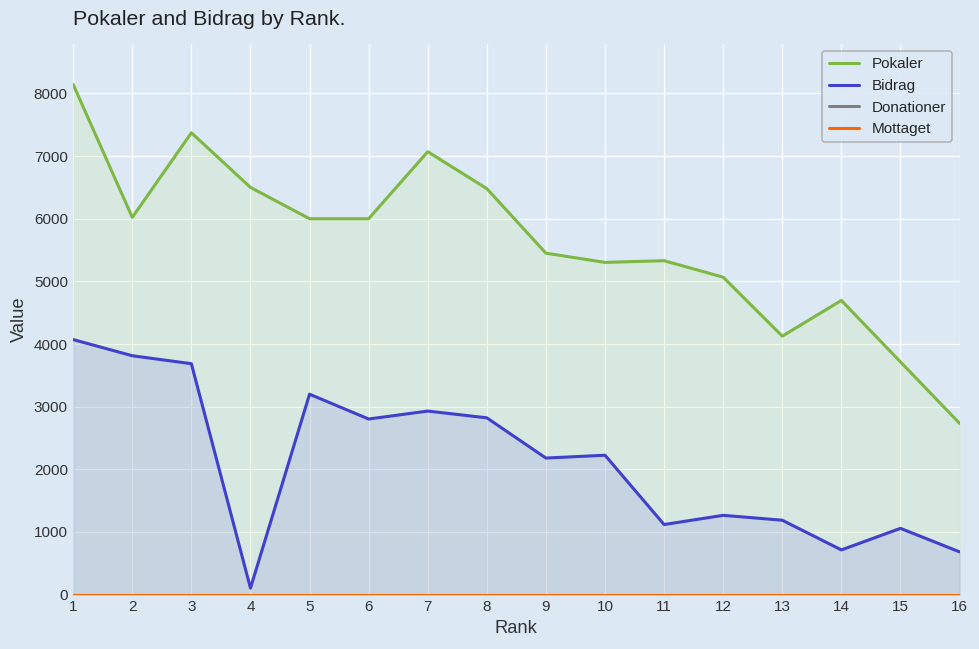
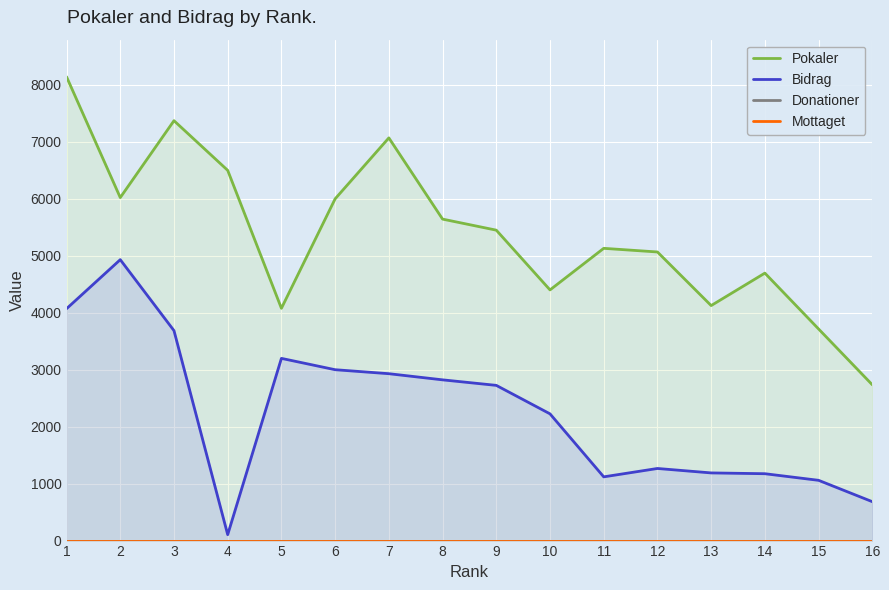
Bidrag, 2: 3800 -> 4900
Pokaler, 5: 6000 -> 4100
Bidrag, 6: 2800 -> 3000
Pokaler, 8: 6500 -> 5600
Bidrag, 9: 2200 -> 2700
Pokaler, 10: 5300 -> 4400
Pokaler, 11: 5300 -> 5100
Bidrag, 14: 700 -> 1200
